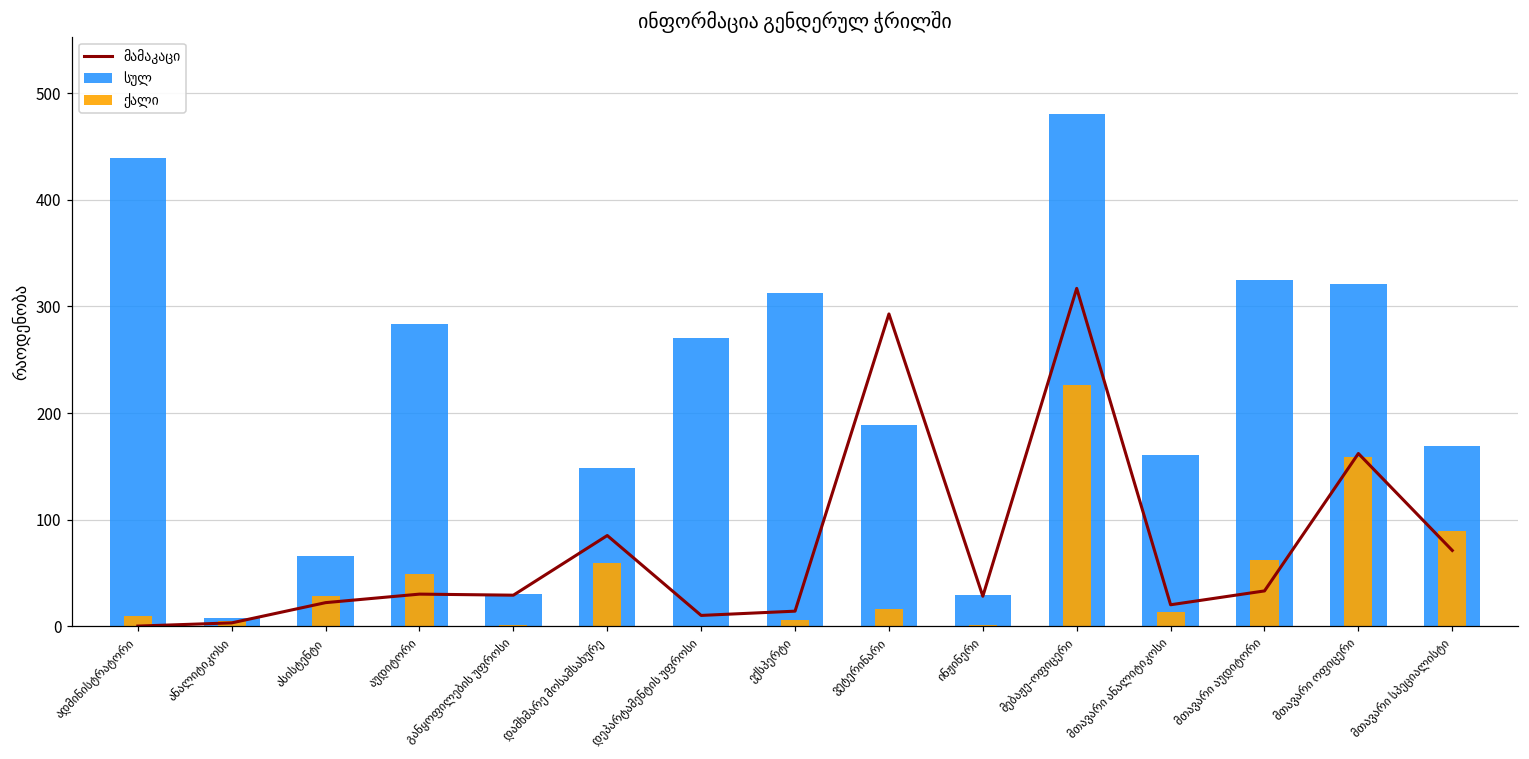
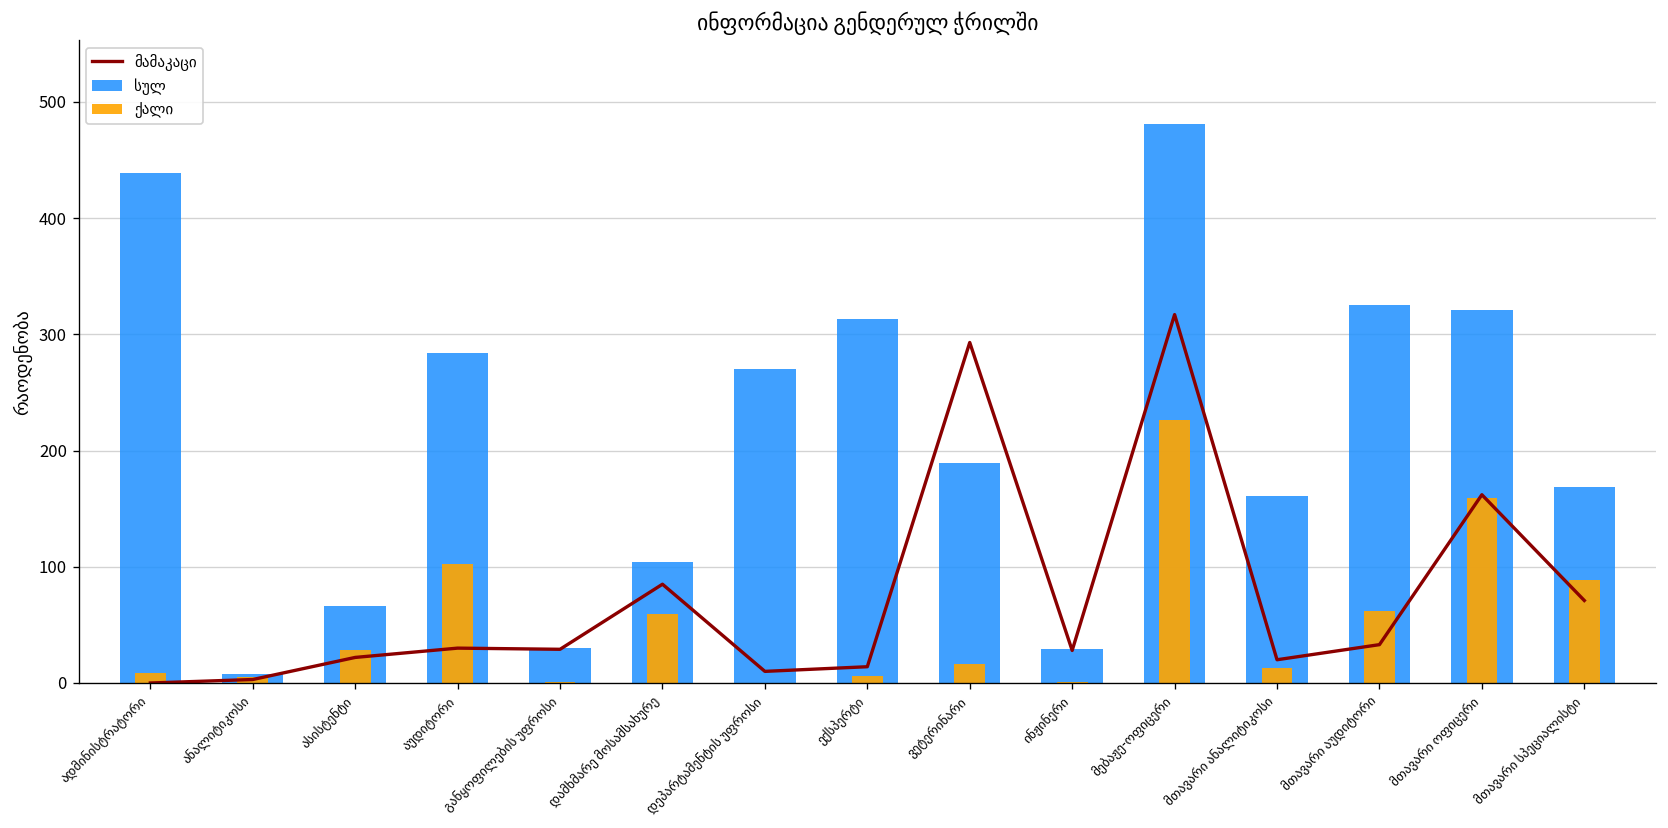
ქალი, აუდიტორი: 50 -> 100
სულ, დამხმარე მოსამსახურე: 150 -> 100
